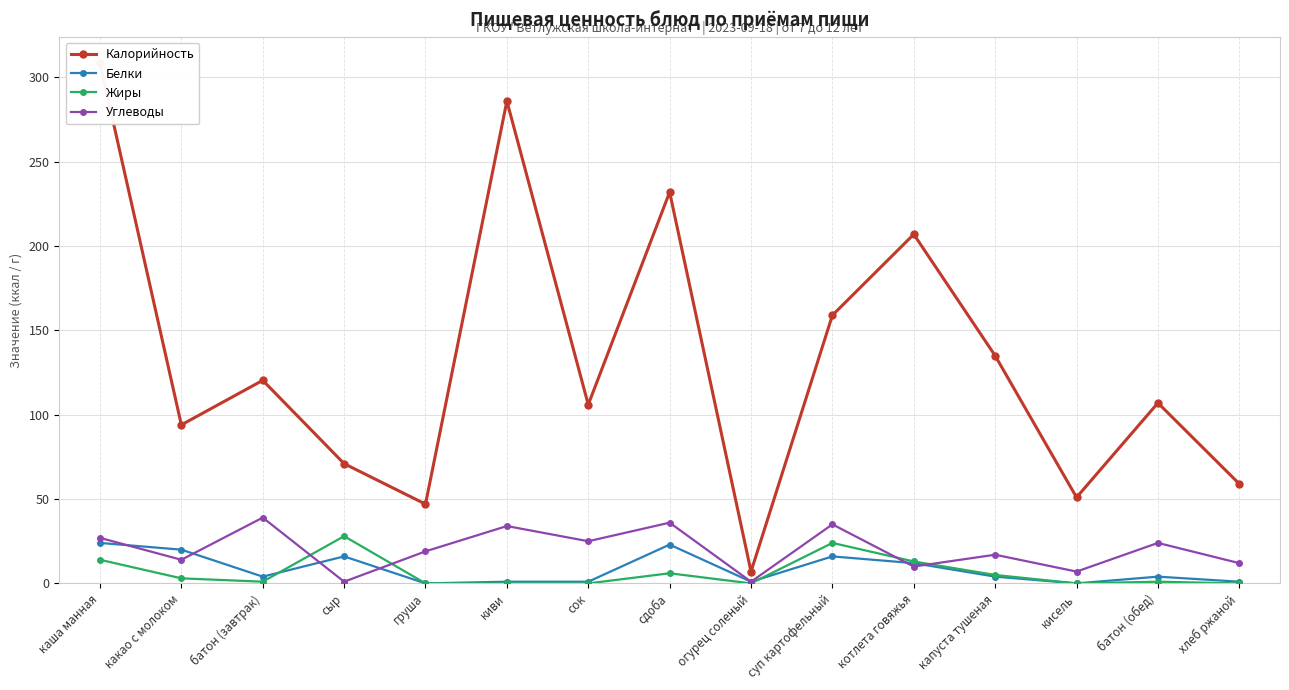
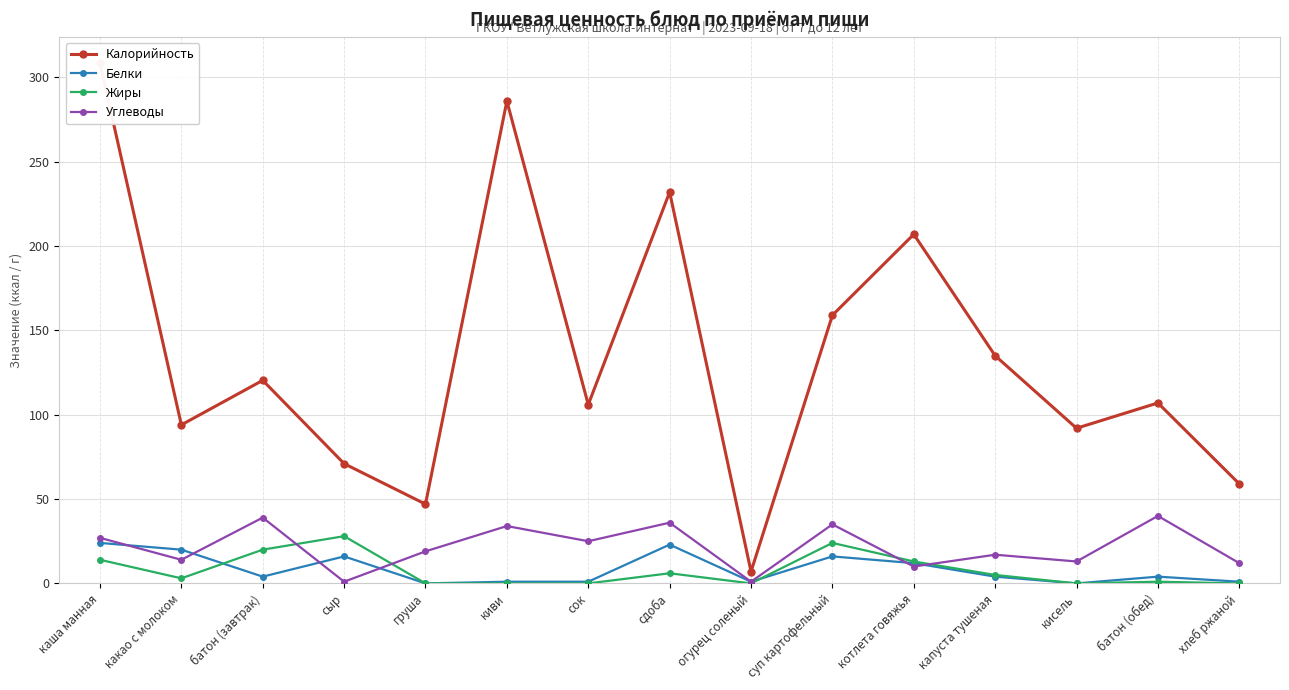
Жиры, батон (завтрак): 1 -> 20
Калорийность, кисель: 51 -> 92
Углеводы, кисель: 7 -> 13
Углеводы, батон (обед): 24 -> 40
